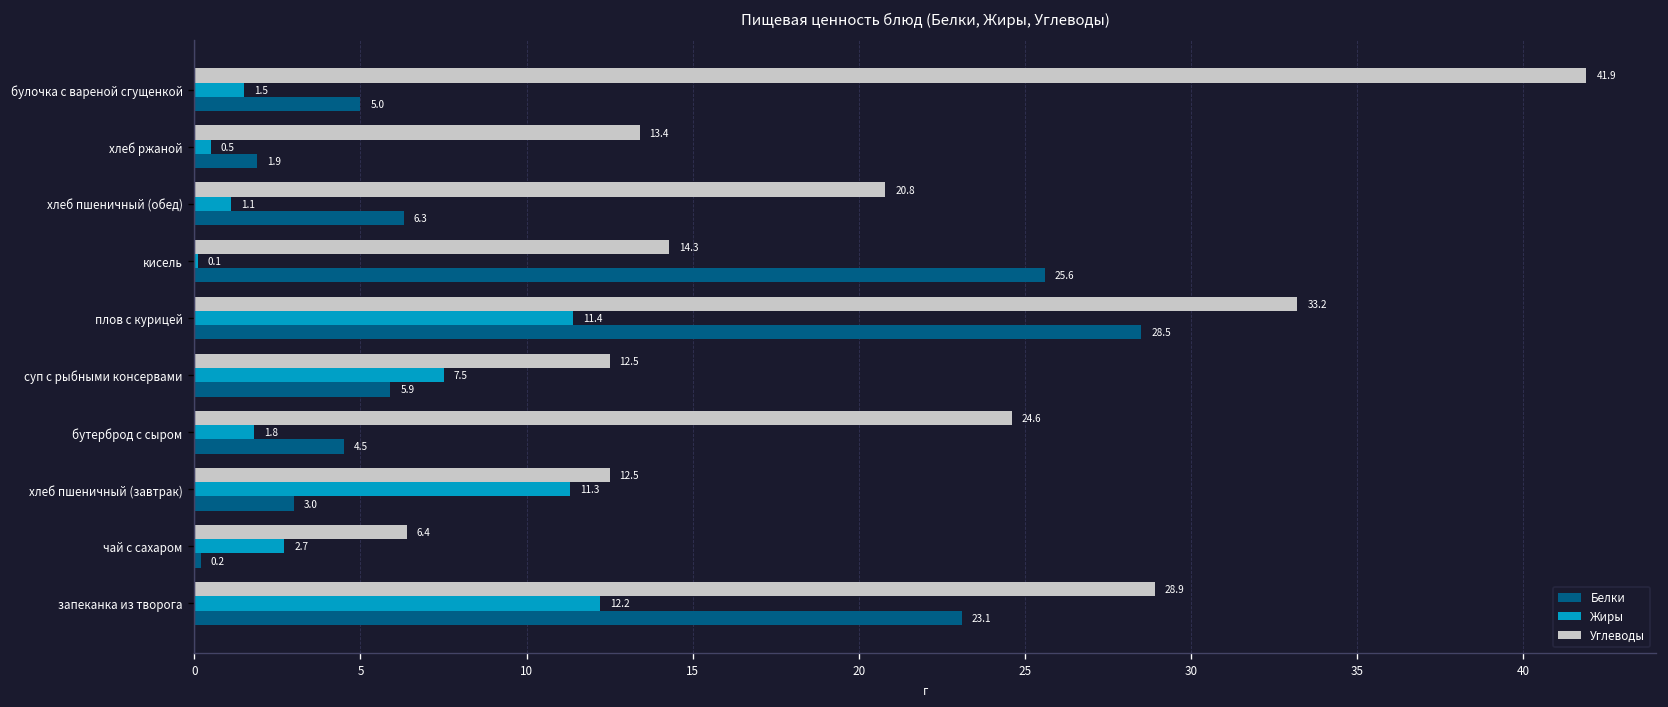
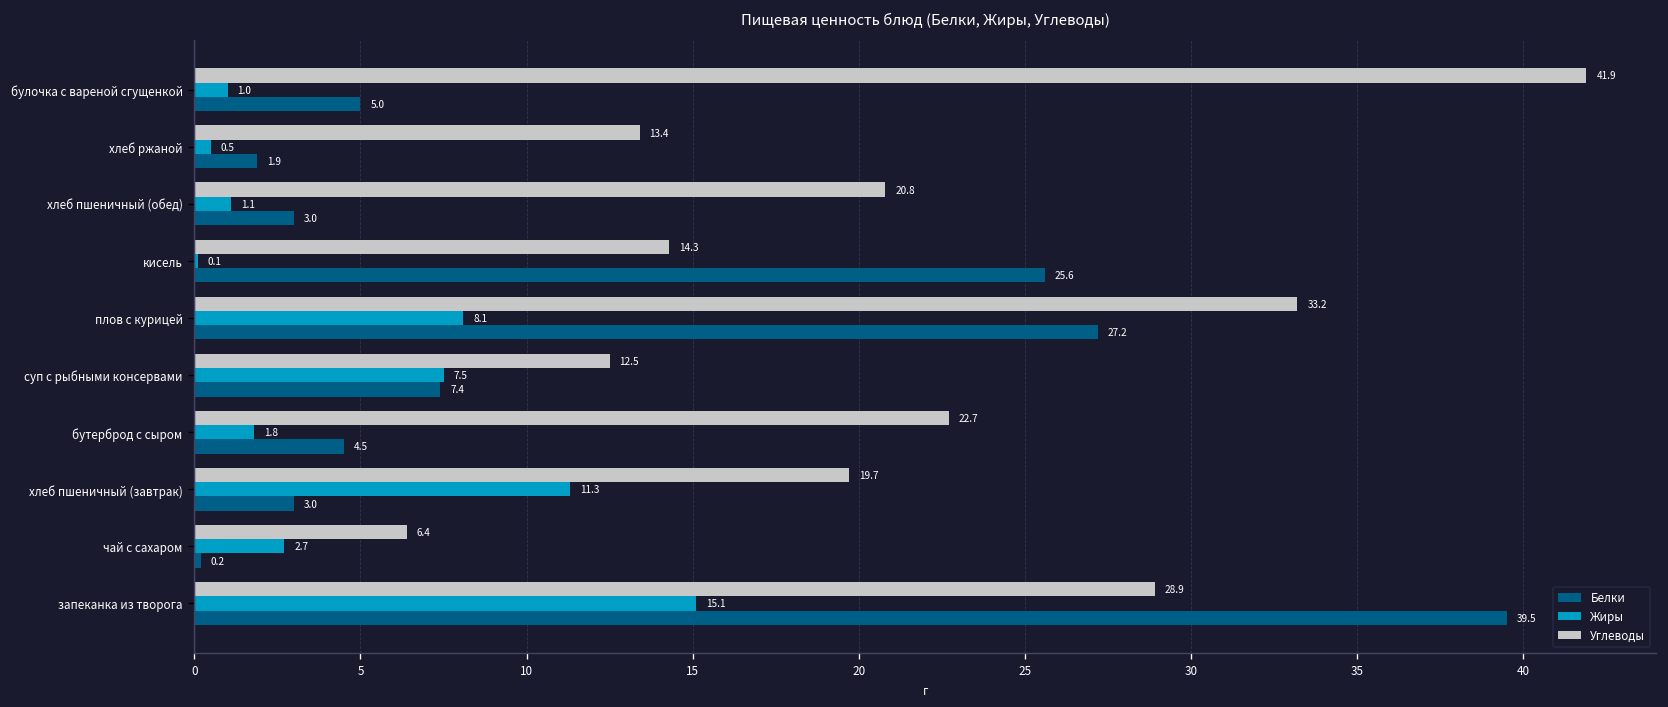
Жиры, булочка с вареной сгущенкой: 1.5 -> 1.0
Белки, хлеб пшеничный (обед): 6.3 -> 3.0
Жиры, плов с курицей: 11.4 -> 8.1
Белки, плов с курицей: 28.5 -> 27.2
Белки, суп с рыбными консервами: 5.9 -> 7.4
Углеводы, бутерброд с сыром: 24.6 -> 22.7
Углеводы, хлеб пшеничный (завтрак): 12.5 -> 19.7
Жиры, запеканка из творога: 12.2 -> 15.1
Белки, запеканка из творога: 23.1 -> 39.5
